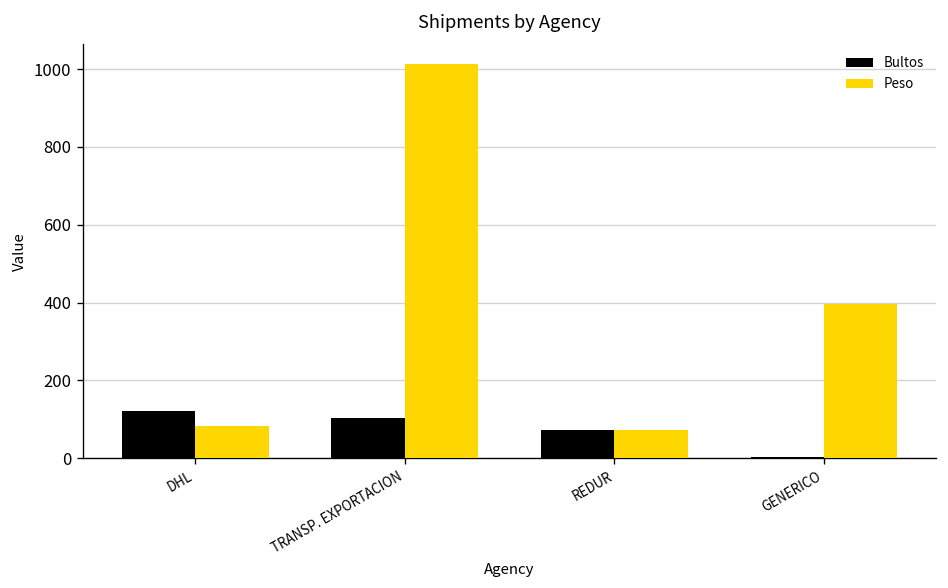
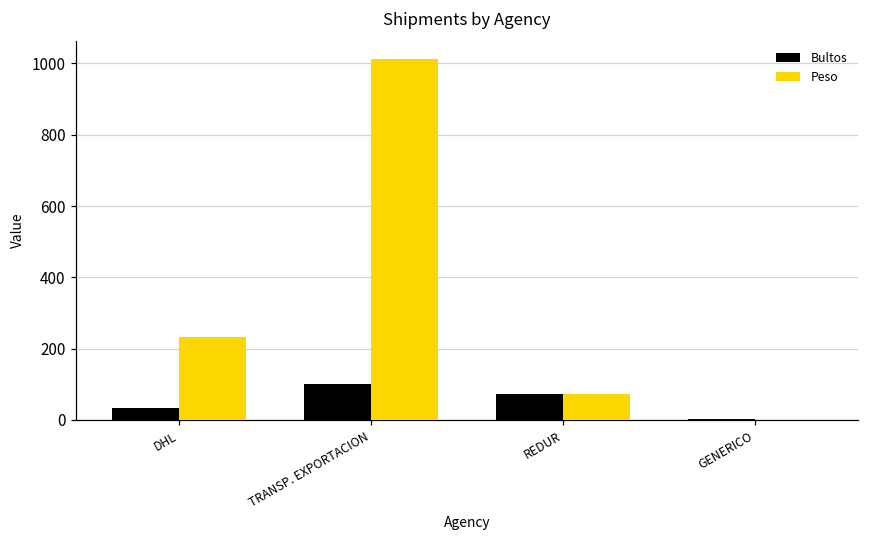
Bultos, DHL: 120 -> 30
Peso, DHL: 80 -> 230
Peso, GENERICO: 400 -> 0
